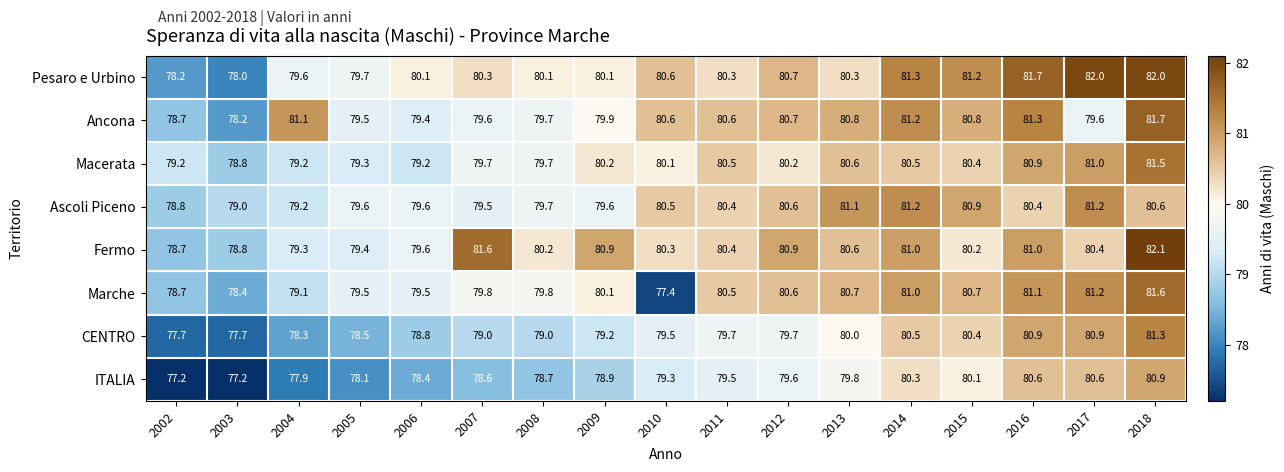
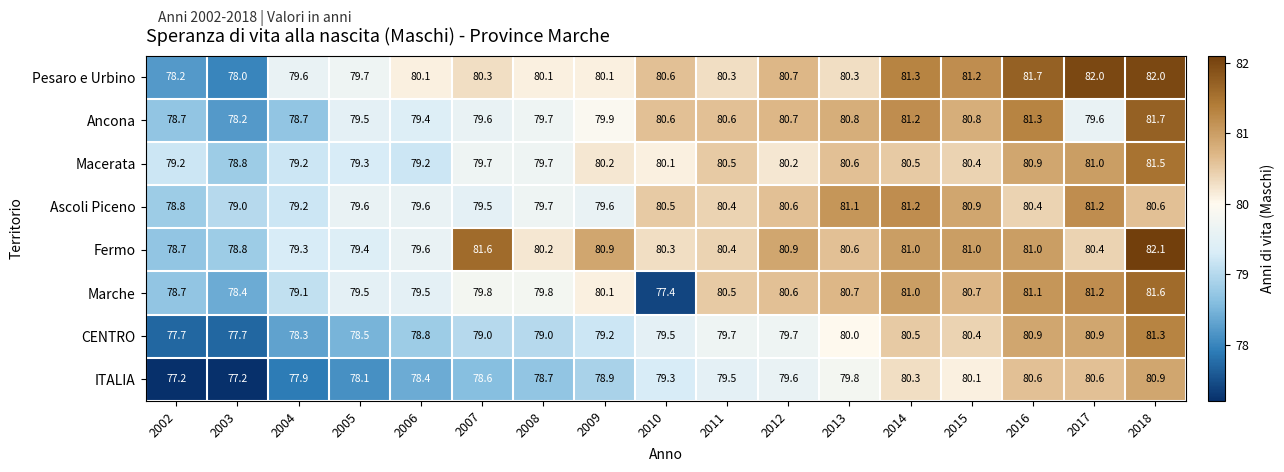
Ancona, 2004: 81.1 -> 78.7
Fermo, 2015: 80.2 -> 81.0
